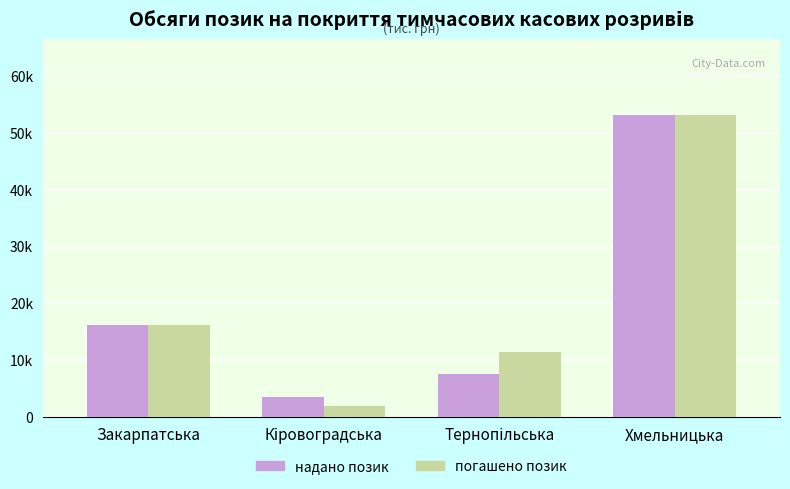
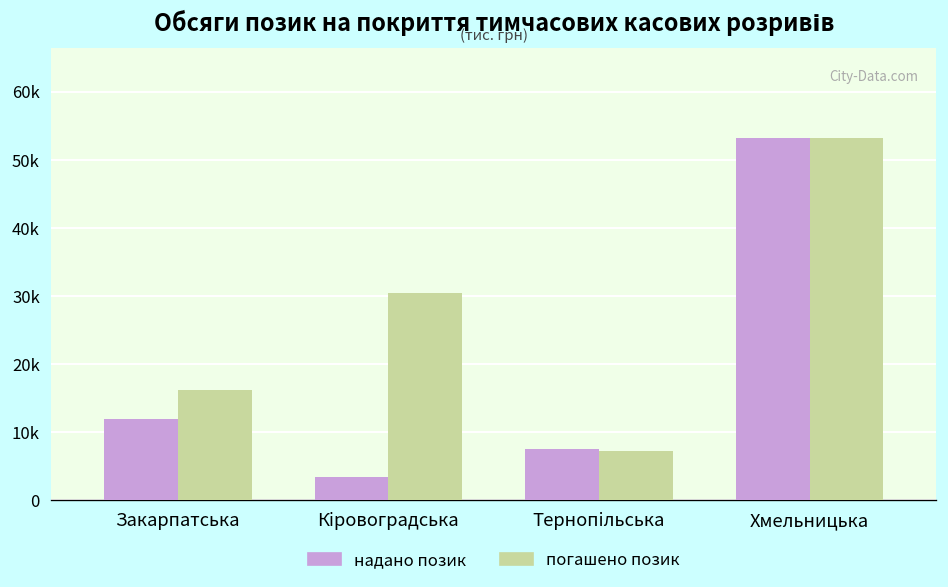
надано позик, Закарпатська: 16000 -> 12000
погашено позик, Кіровоградська: 2000 -> 31000
погашено позик, Тернопільська: 11000 -> 7000
